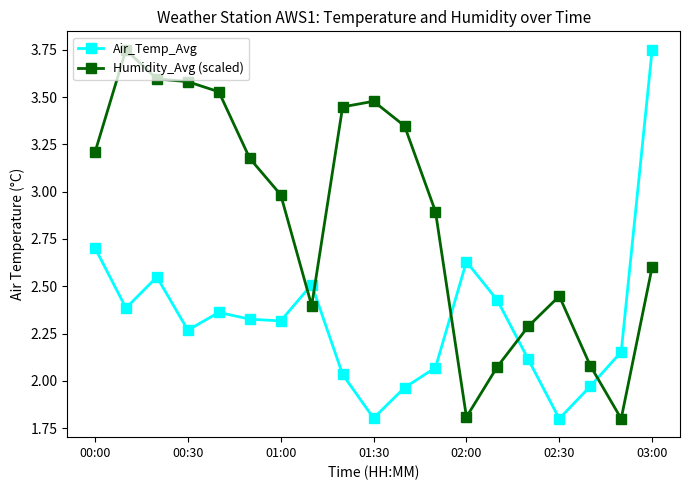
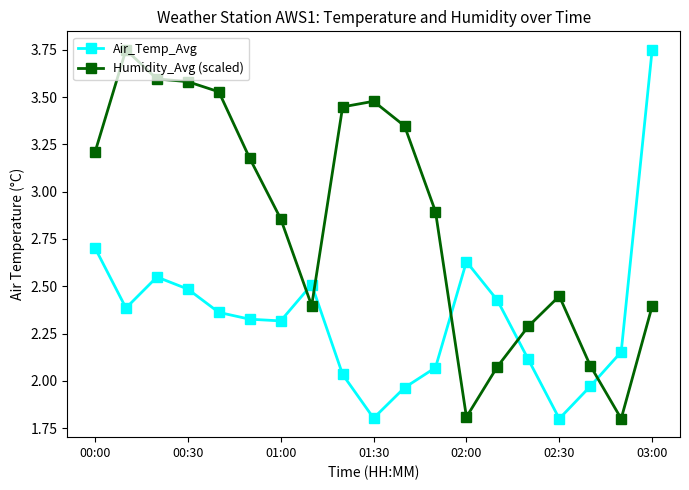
Air_Temp_Avg, 00:30: 2.27 -> 2.49
Humidity_Avg (scaled), 01:00: 2.98 -> 2.86
Humidity_Avg (scaled), 03:00: 2.60 -> 2.39
